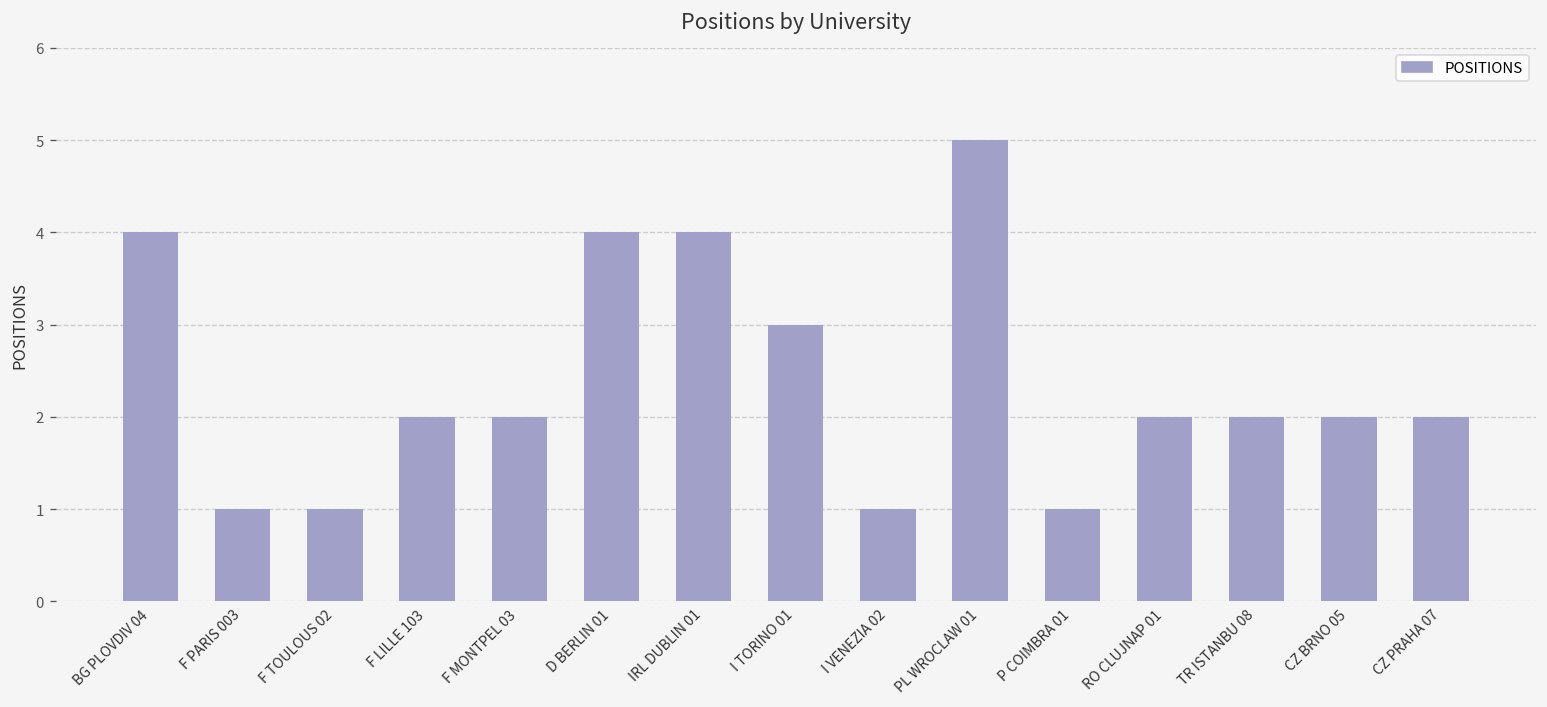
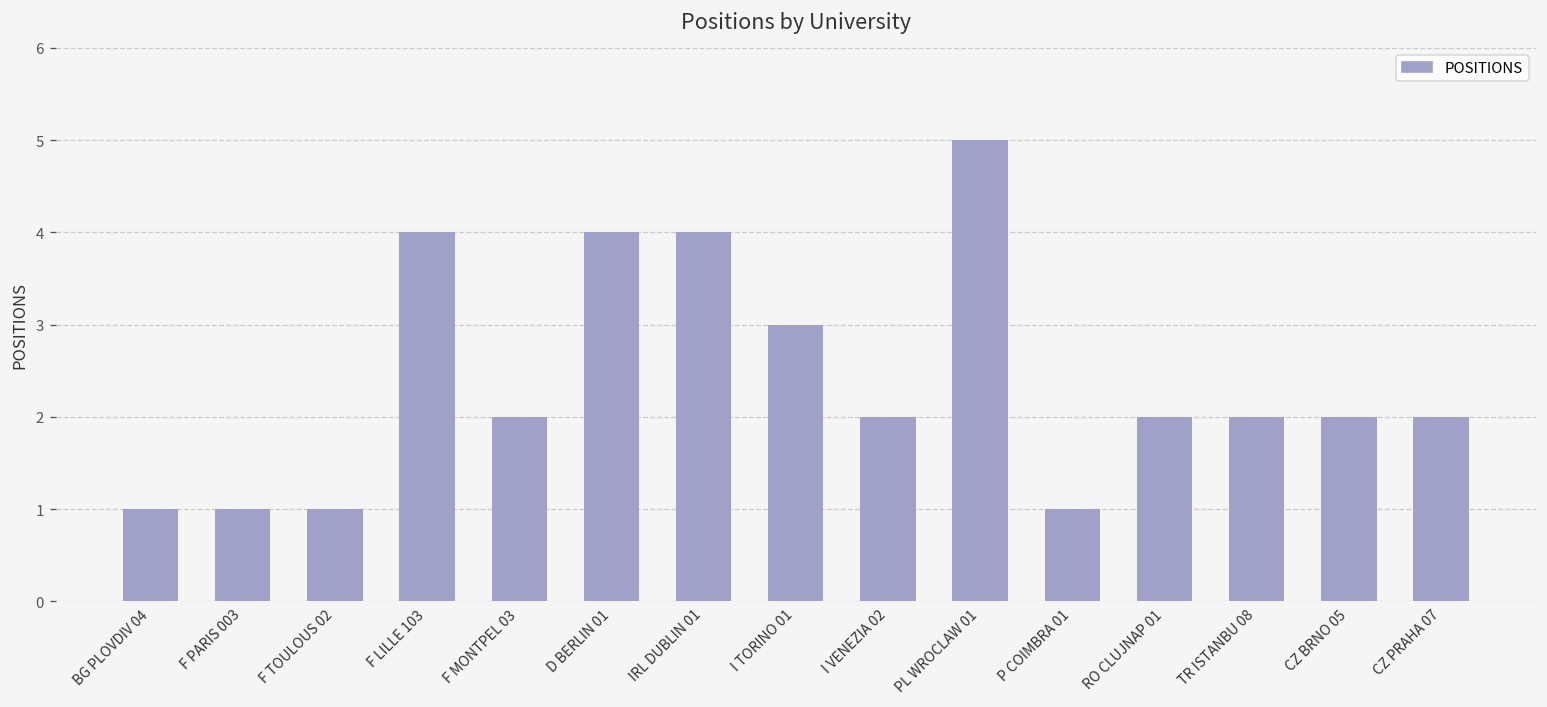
BG PLOVDIV 04: 4 -> 1
F LILLE 103: 2 -> 4
I VENEZIA 02: 1 -> 2
